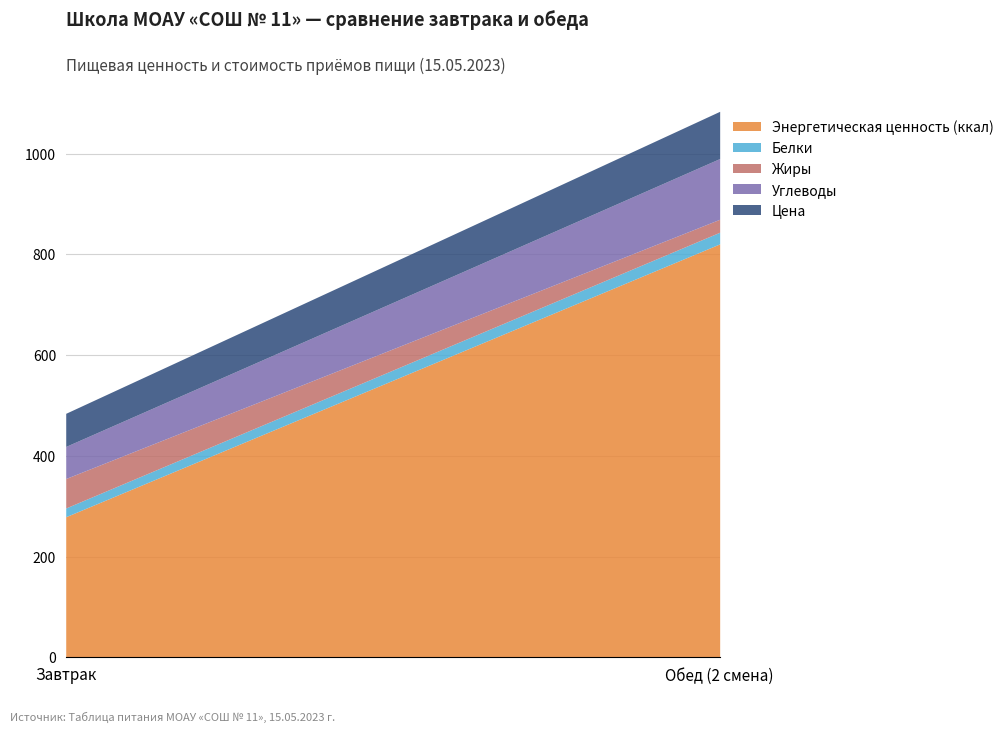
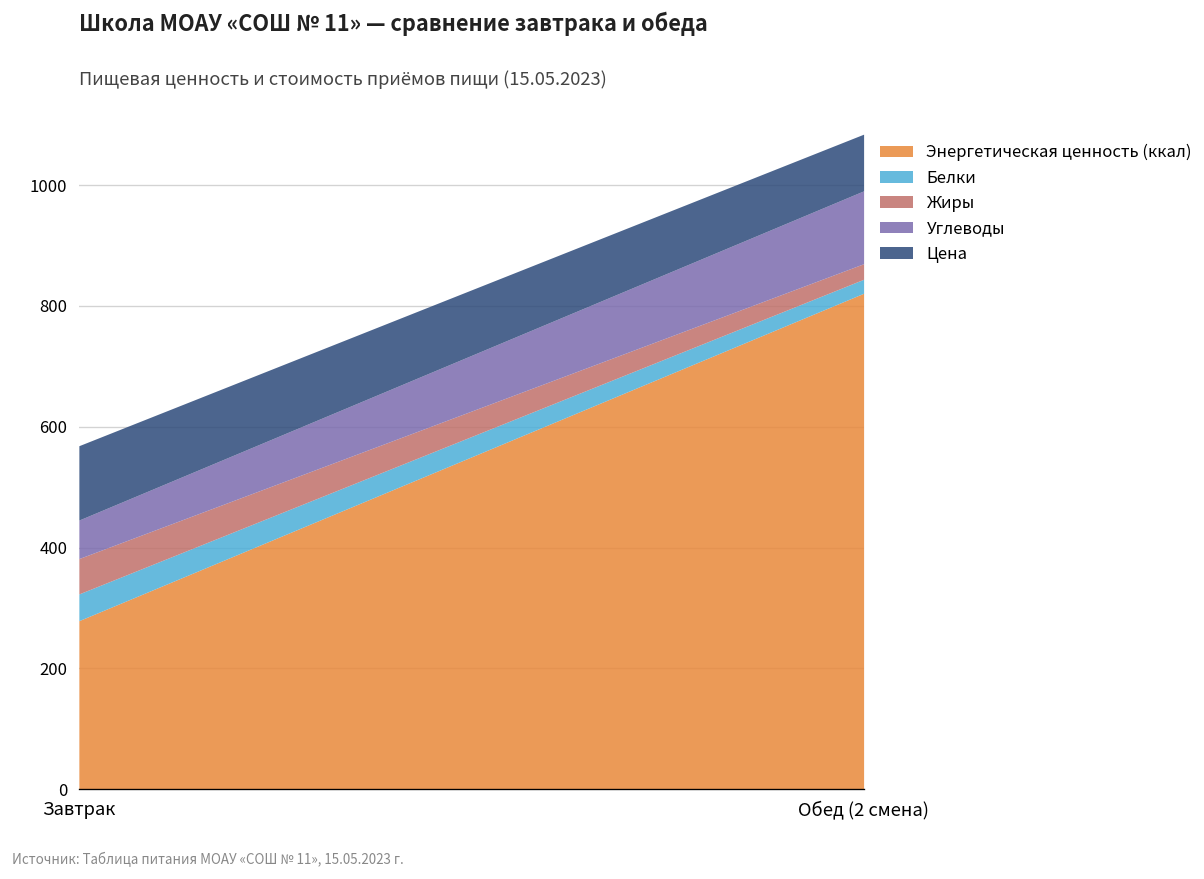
Белки, Завтрак: 20 -> 40
Цена, Завтрак: 70 -> 120
